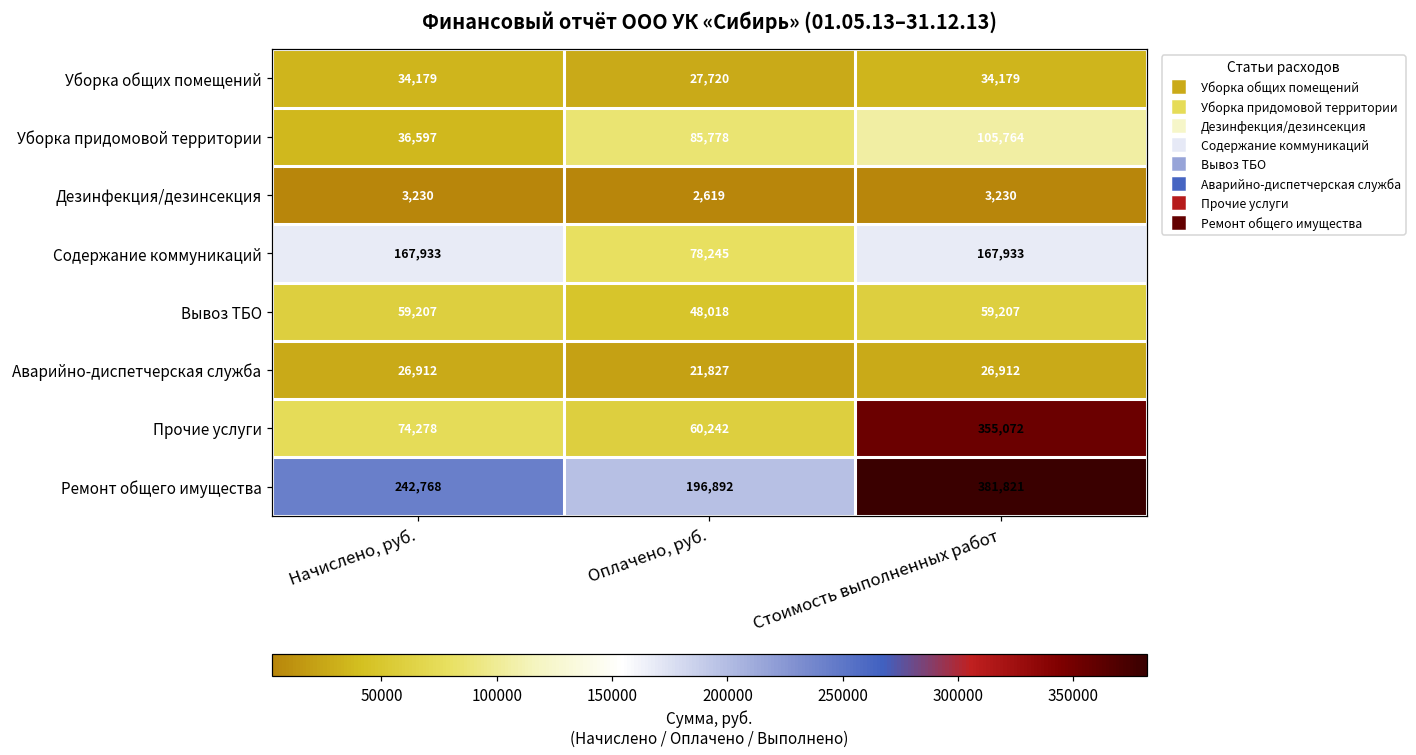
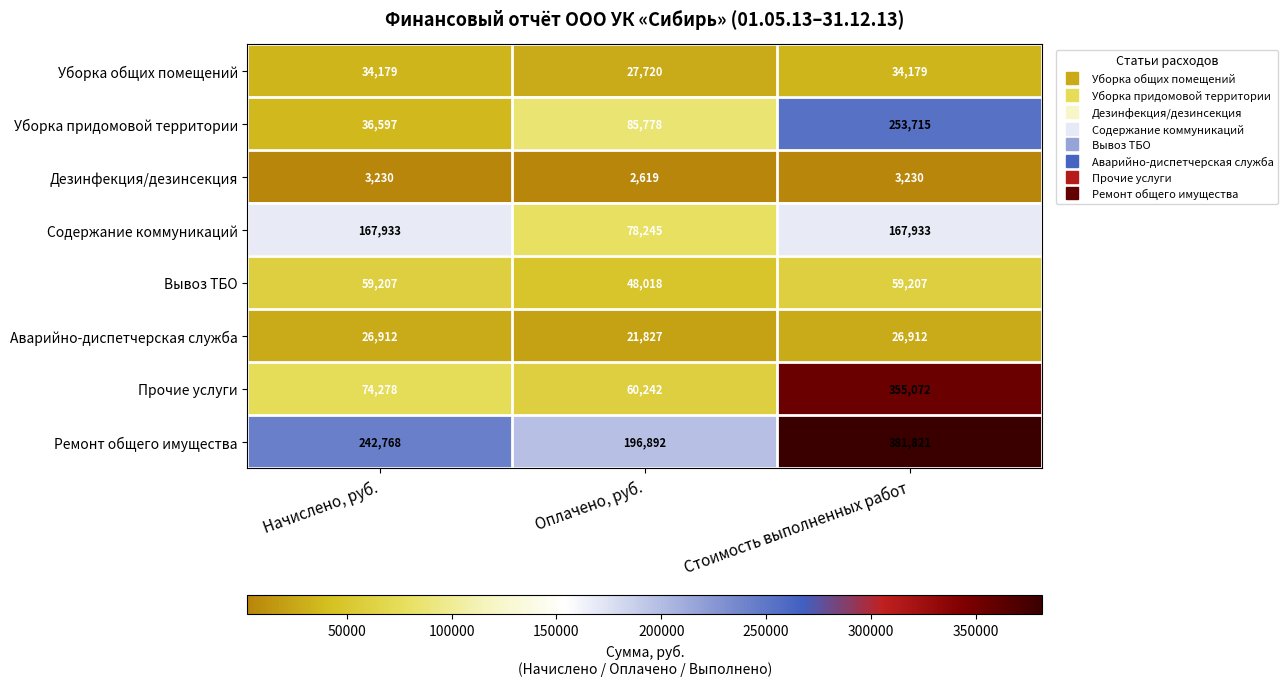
Уборка придомовой территории, Стоимость выполненных работ: 105,764 -> 253,715
